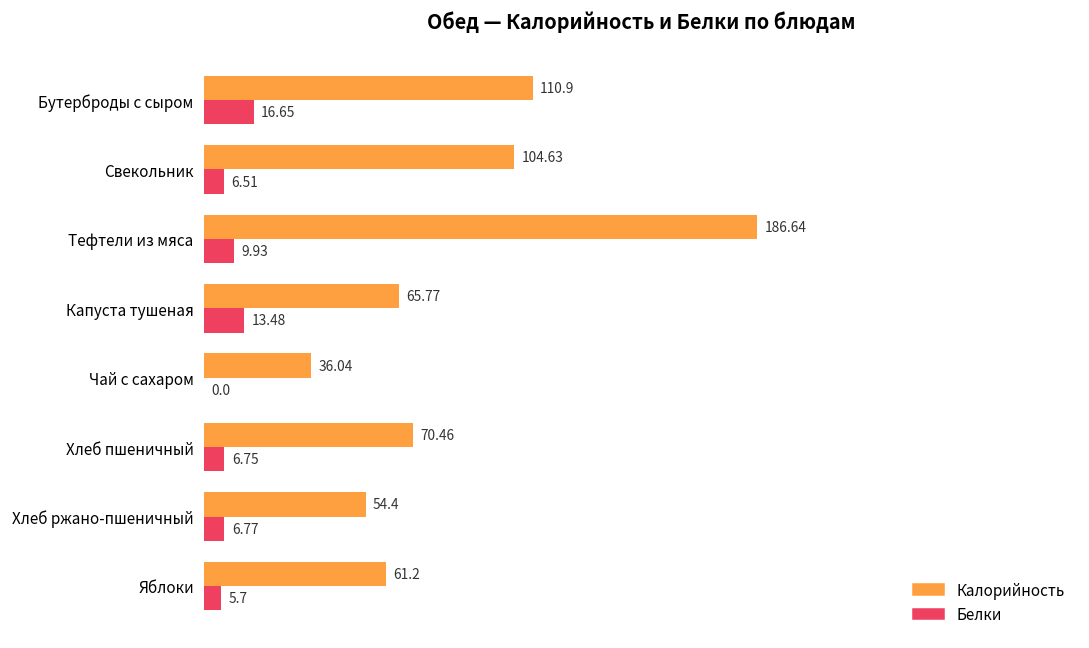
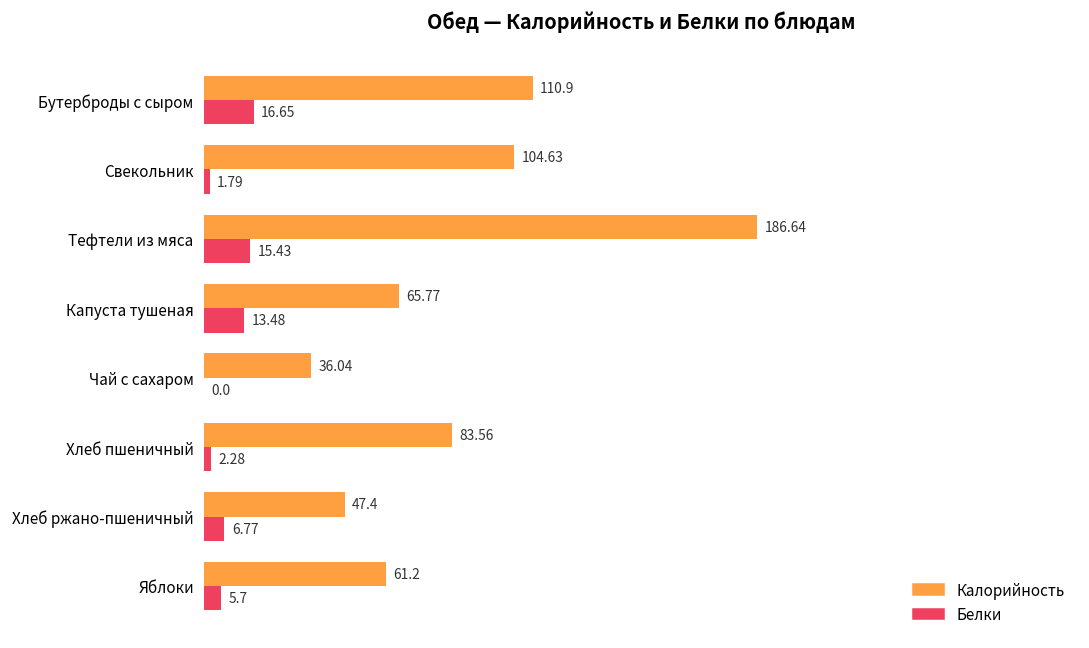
Белки, Свекольник: 6.51 -> 1.79
Белки, Тефтели из мяса: 9.93 -> 15.43
Калорийность, Хлеб пшеничный: 70.46 -> 83.56
Белки, Хлеб пшеничный: 6.75 -> 2.28
Калорийность, Хлеб ржано-пшеничный: 54.4 -> 47.4
